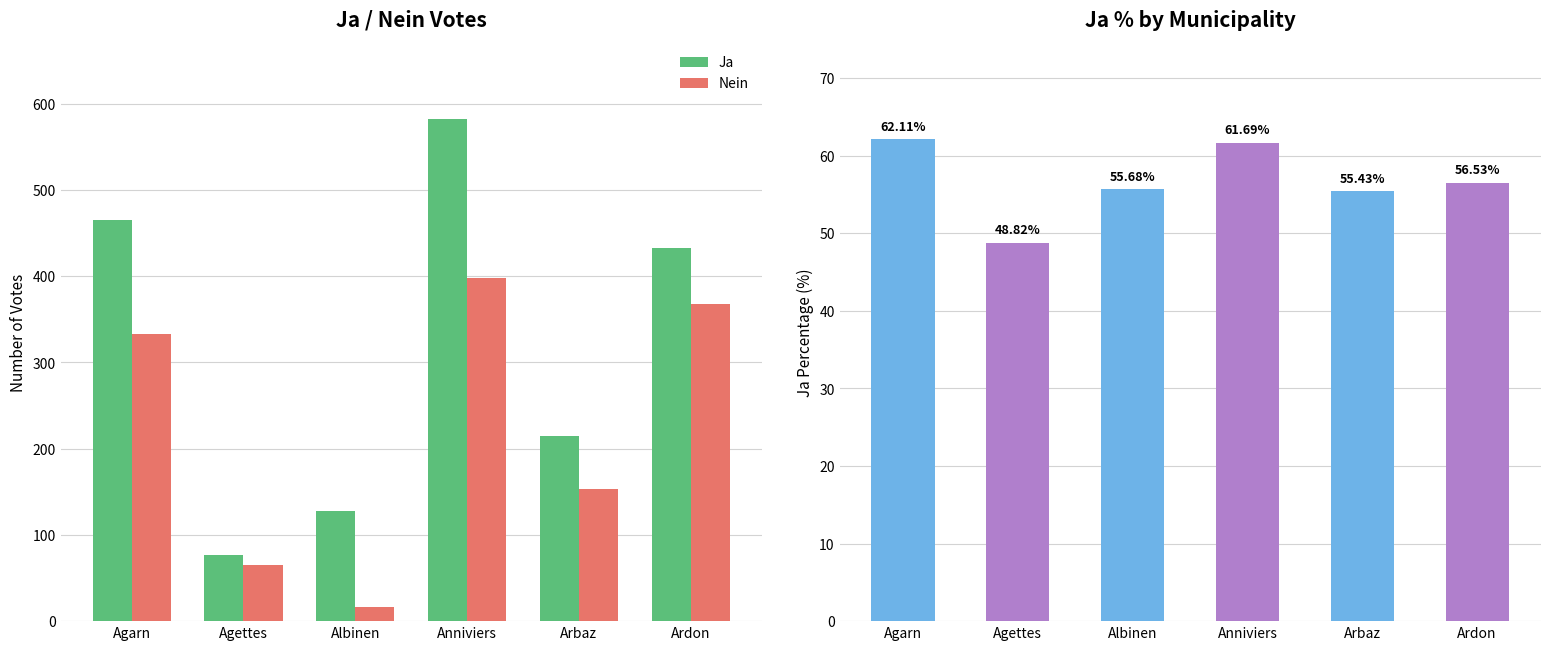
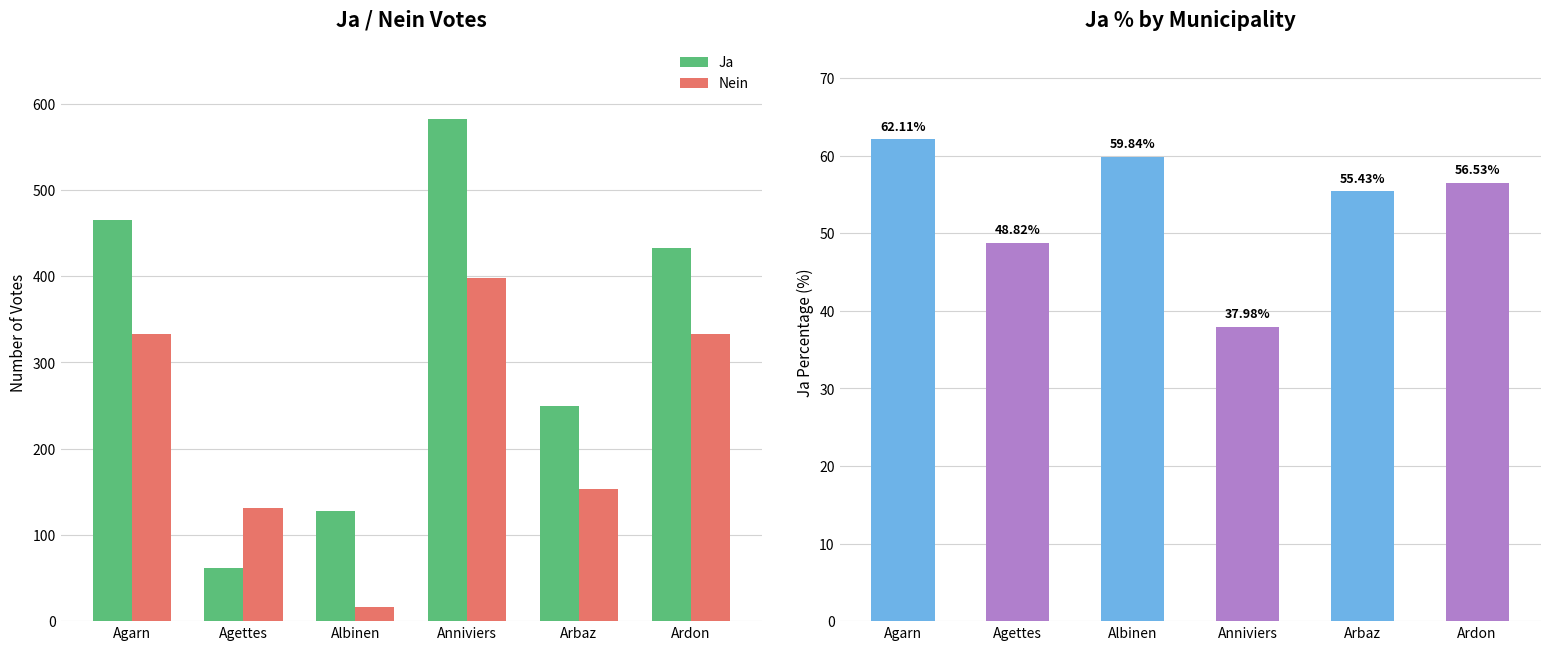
Ja / Nein Votes, Ja, Agettes: 80 -> 60
Ja / Nein Votes, Nein, Agettes: 70 -> 130
Ja / Nein Votes, Ja, Arbaz: 220 -> 250
Ja / Nein Votes, Nein, Ardon: 370 -> 330
Ja % by Municipality, Albinen: 55.68% -> 59.84%
Ja % by Municipality, Anniviers: 61.69% -> 37.98%
